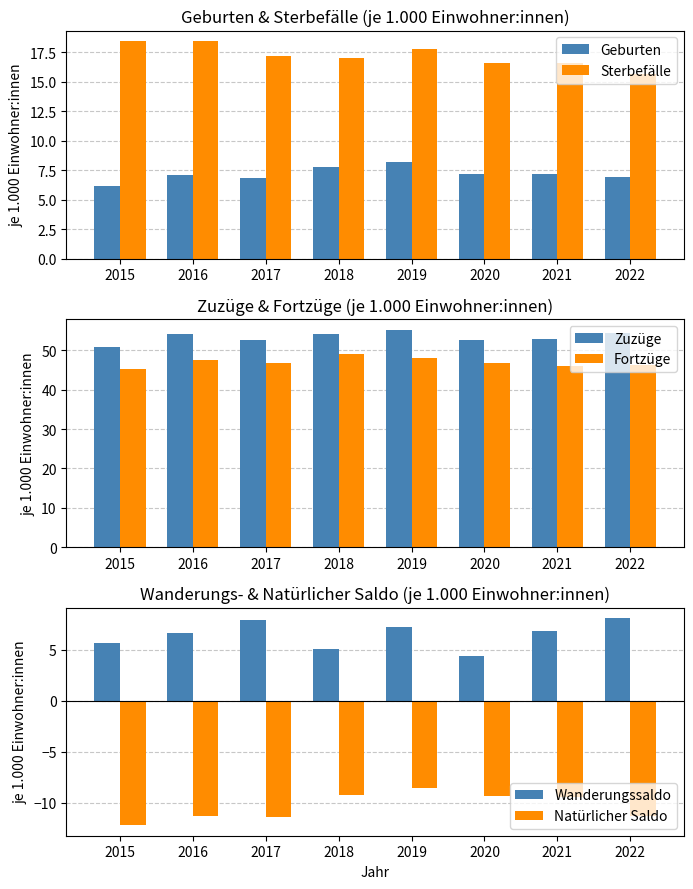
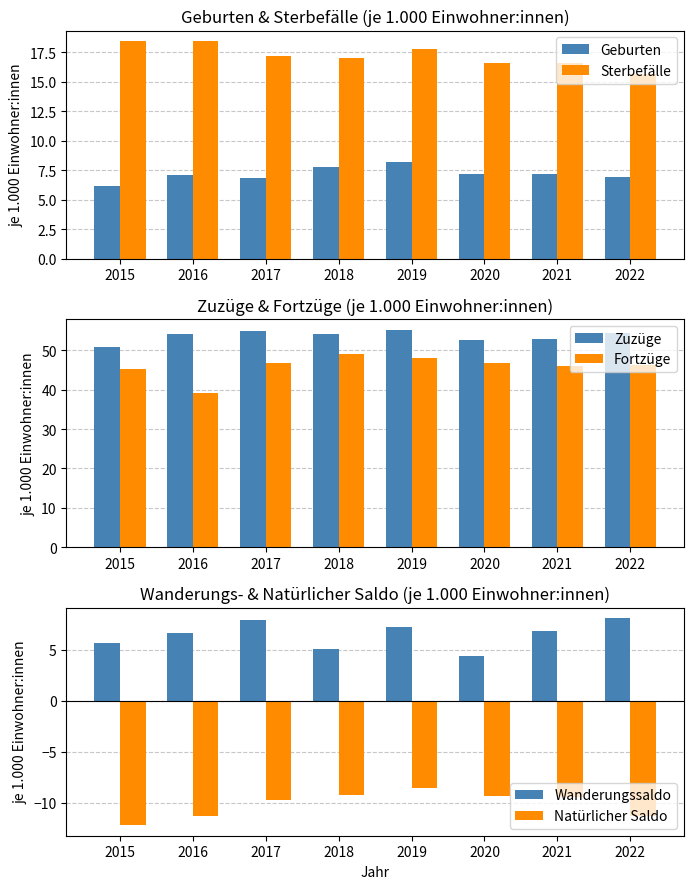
Zuzüge & Fortzüge (je 1.000 Einwohner:innen), Fortzüge, 2016: 48 -> 39
Zuzüge & Fortzüge (je 1.000 Einwohner:innen), Zuzüge, 2017: 53 -> 55
Wanderungs- & Natürlicher Saldo (je 1.000 Einwohner:innen), Natürlicher Saldo, 2017: -11.4 -> -9.7
